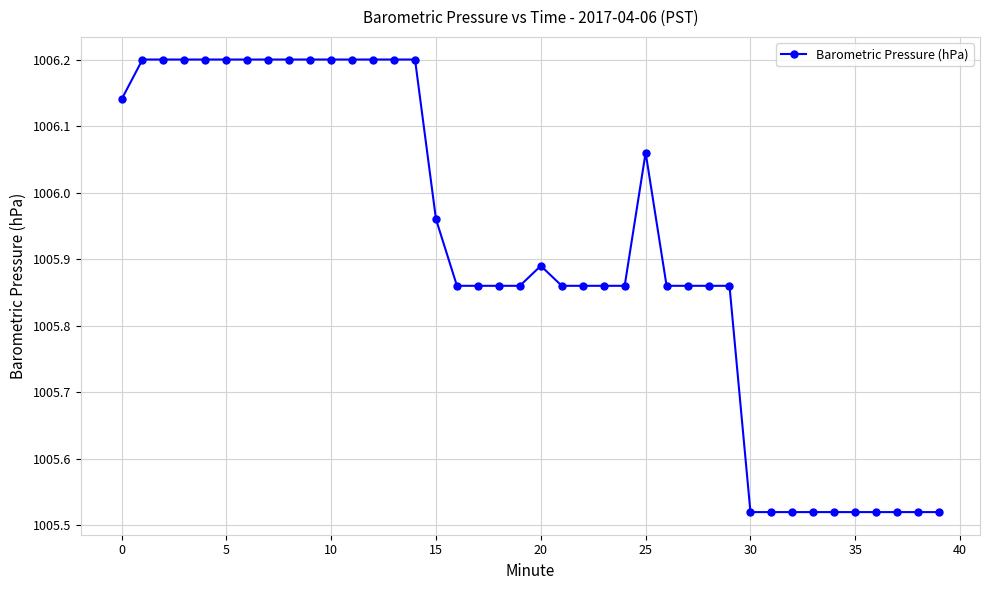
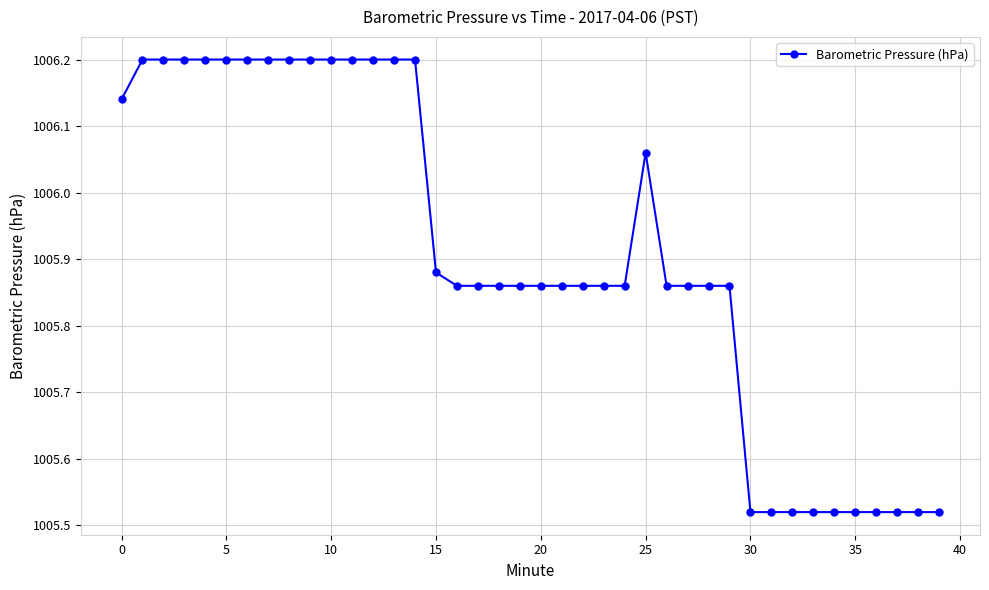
15: 1005.96 -> 1005.88
20: 1005.89 -> 1005.86
